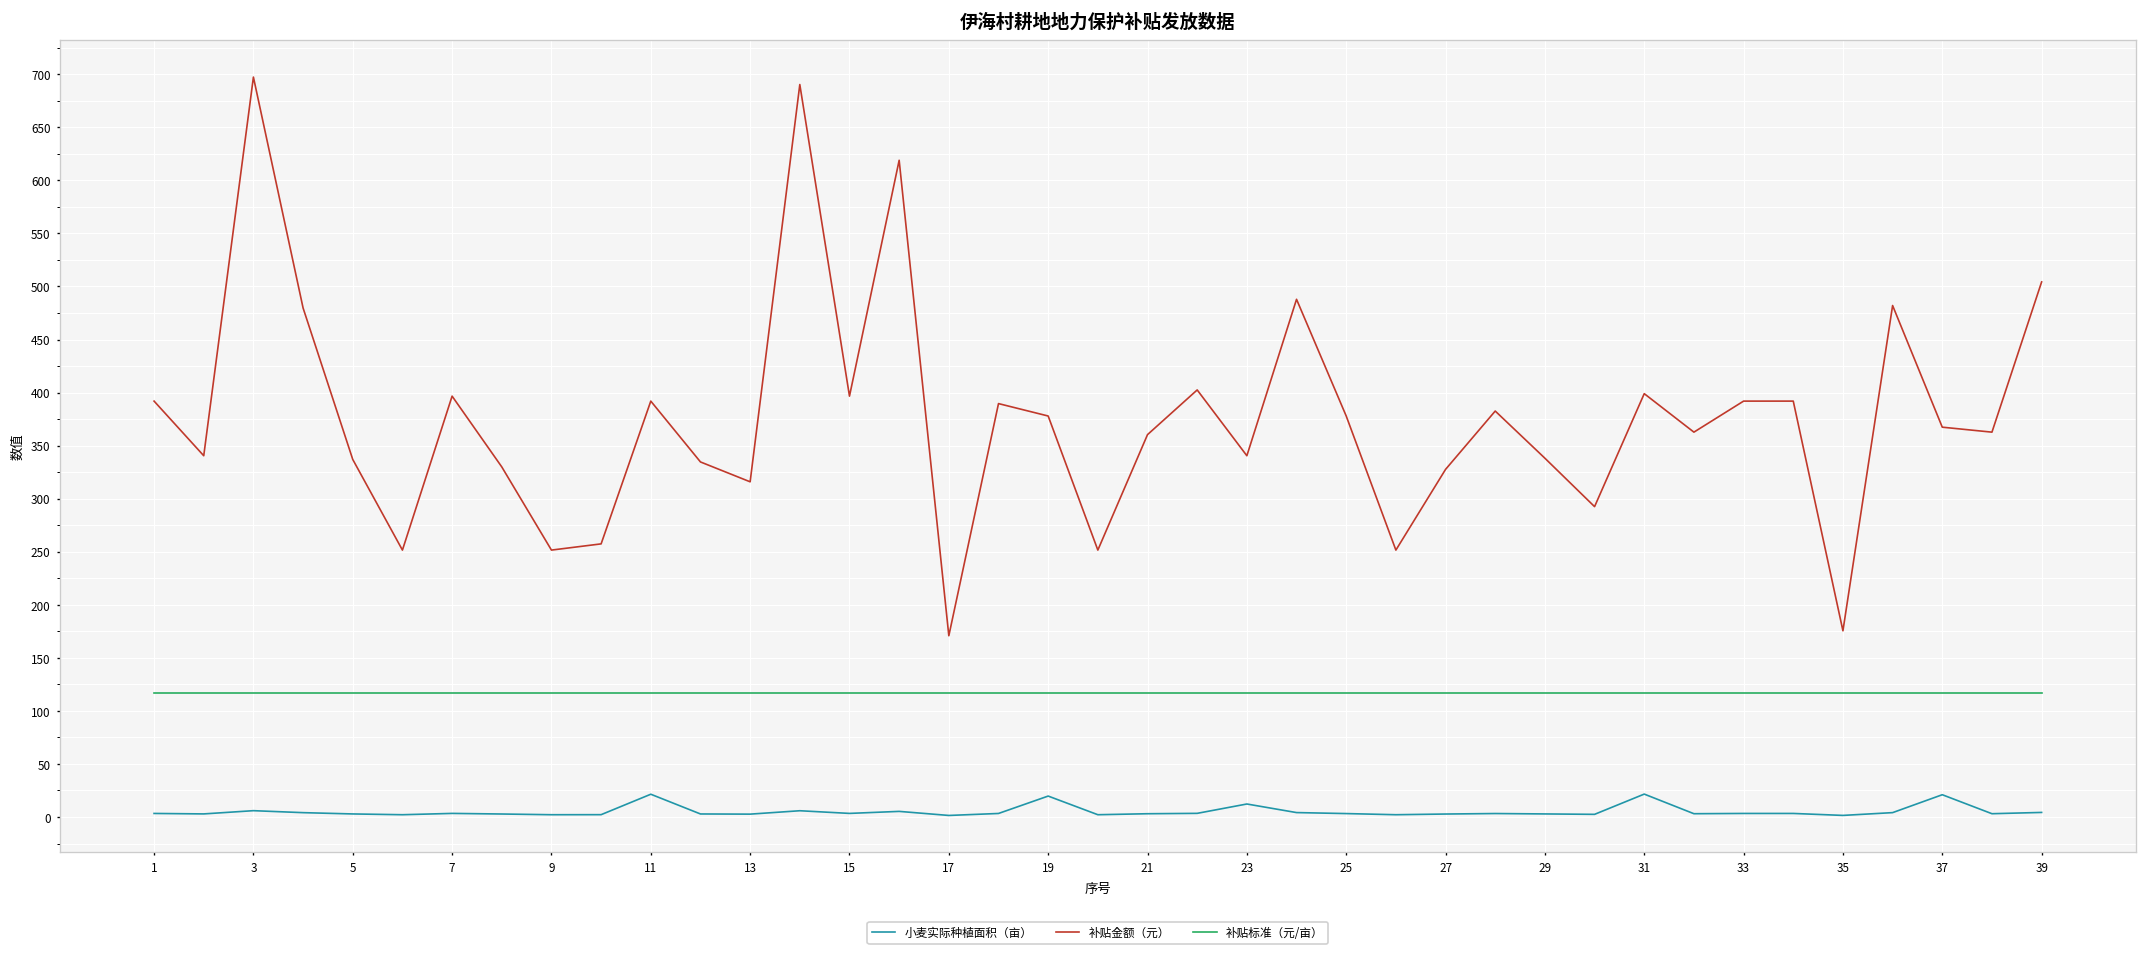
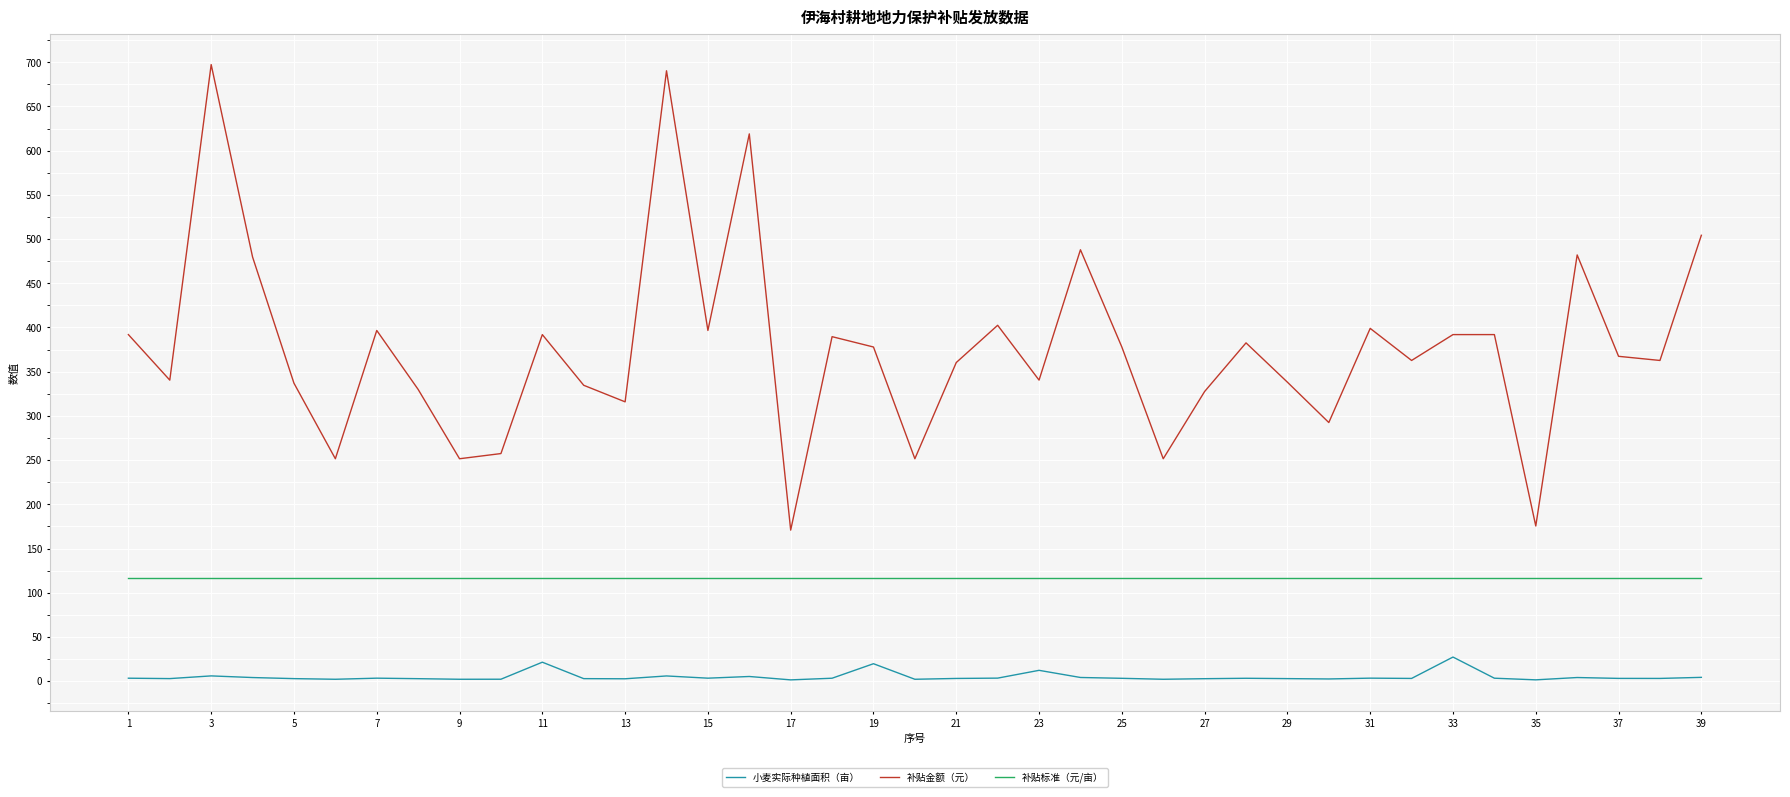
小麦实际种植面积（亩）, 31: 20 -> 0
小麦实际种植面积（亩）, 33: 0 -> 30
小麦实际种植面积（亩）, 37: 20 -> 0
